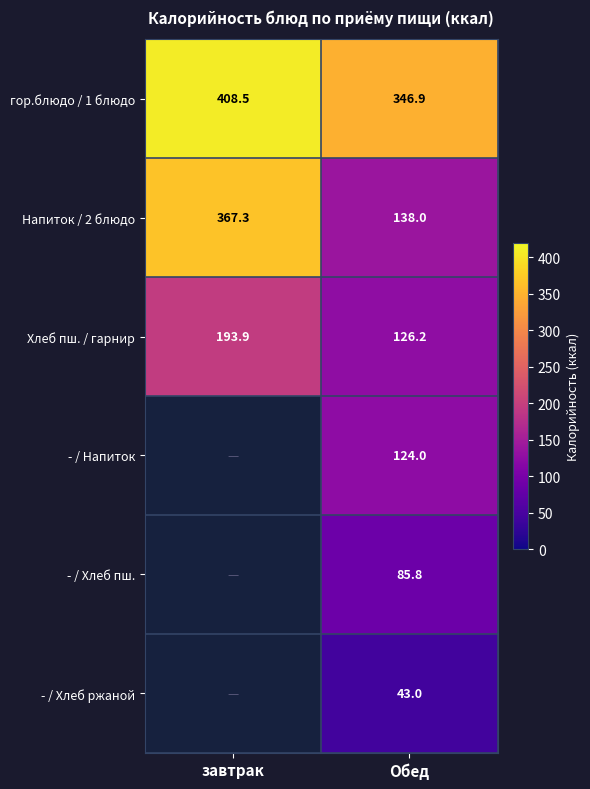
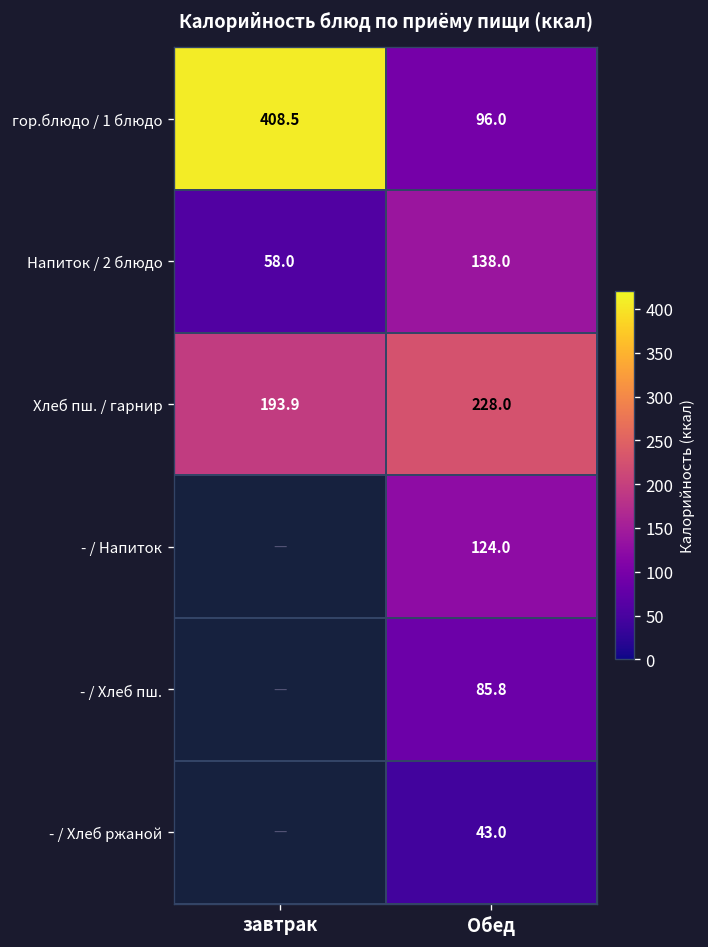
гор.блюдо / 1 блюдо, Обед: 346.9 -> 96.0
Напиток / 2 блюдо, завтрак: 367.3 -> 58.0
Хлеб пш. / гарнир, Обед: 126.2 -> 228.0
